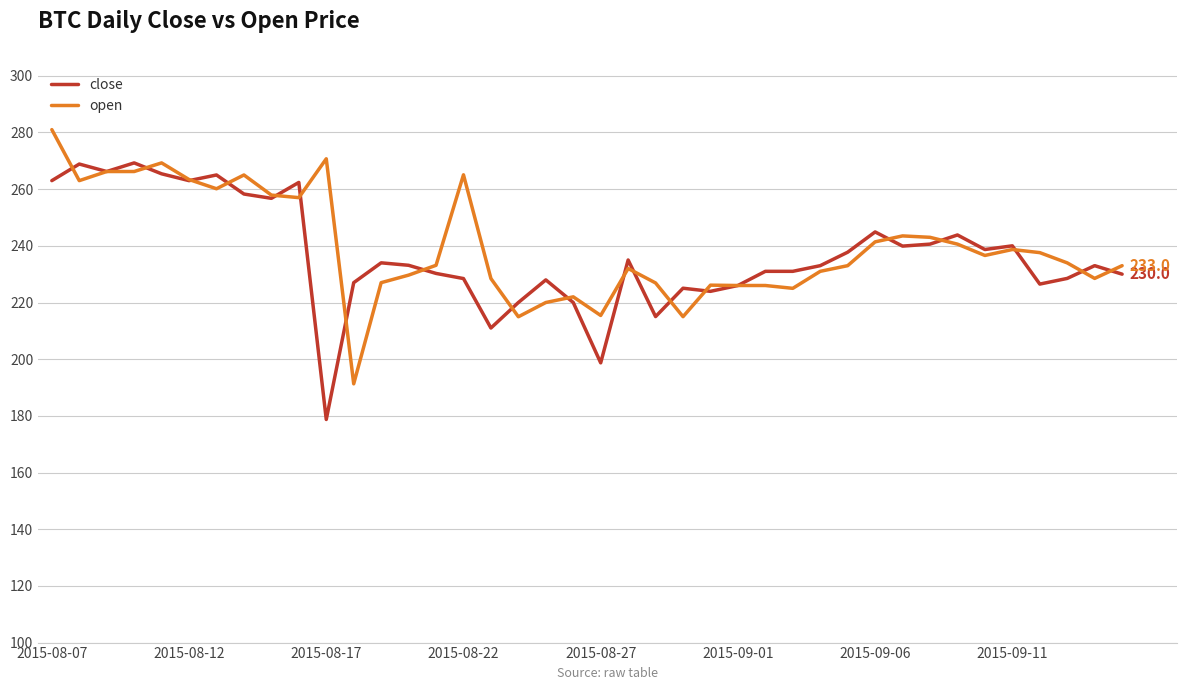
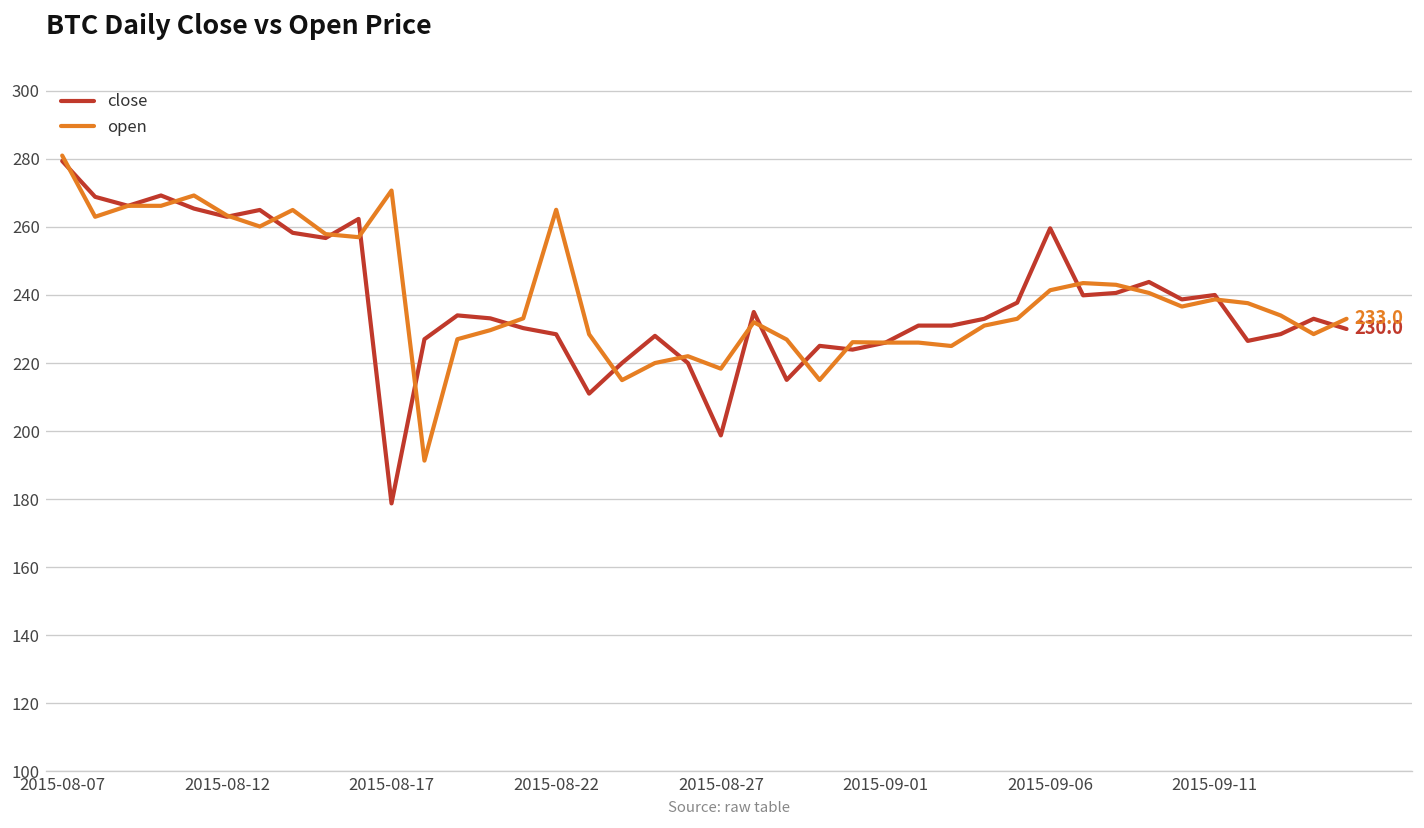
close, 2015-08-07: 263 -> 279
open, 2015-08-27: 215 -> 218
close, 2015-09-06: 245 -> 260
